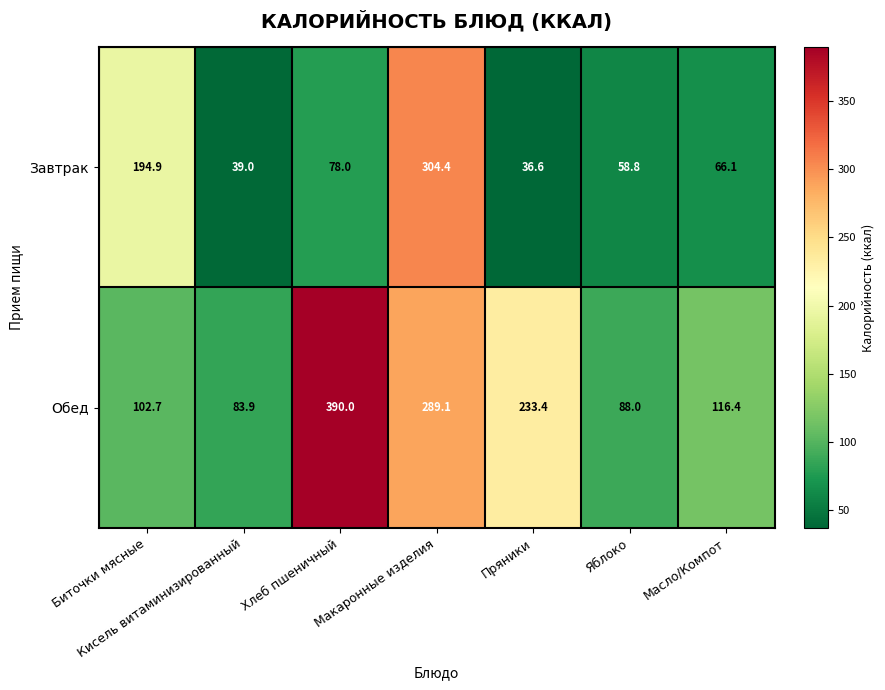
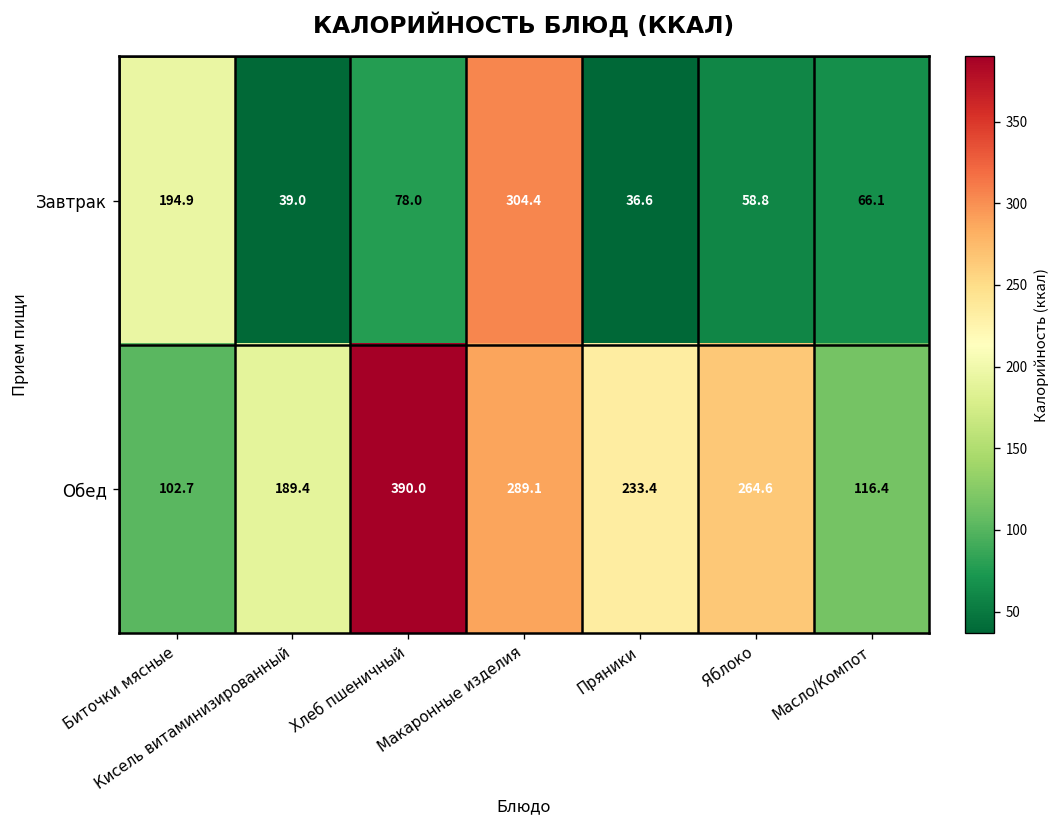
Обед, Кисель витаминизированный: 83.9 -> 189.4
Обед, Яблоко: 88.0 -> 264.6
